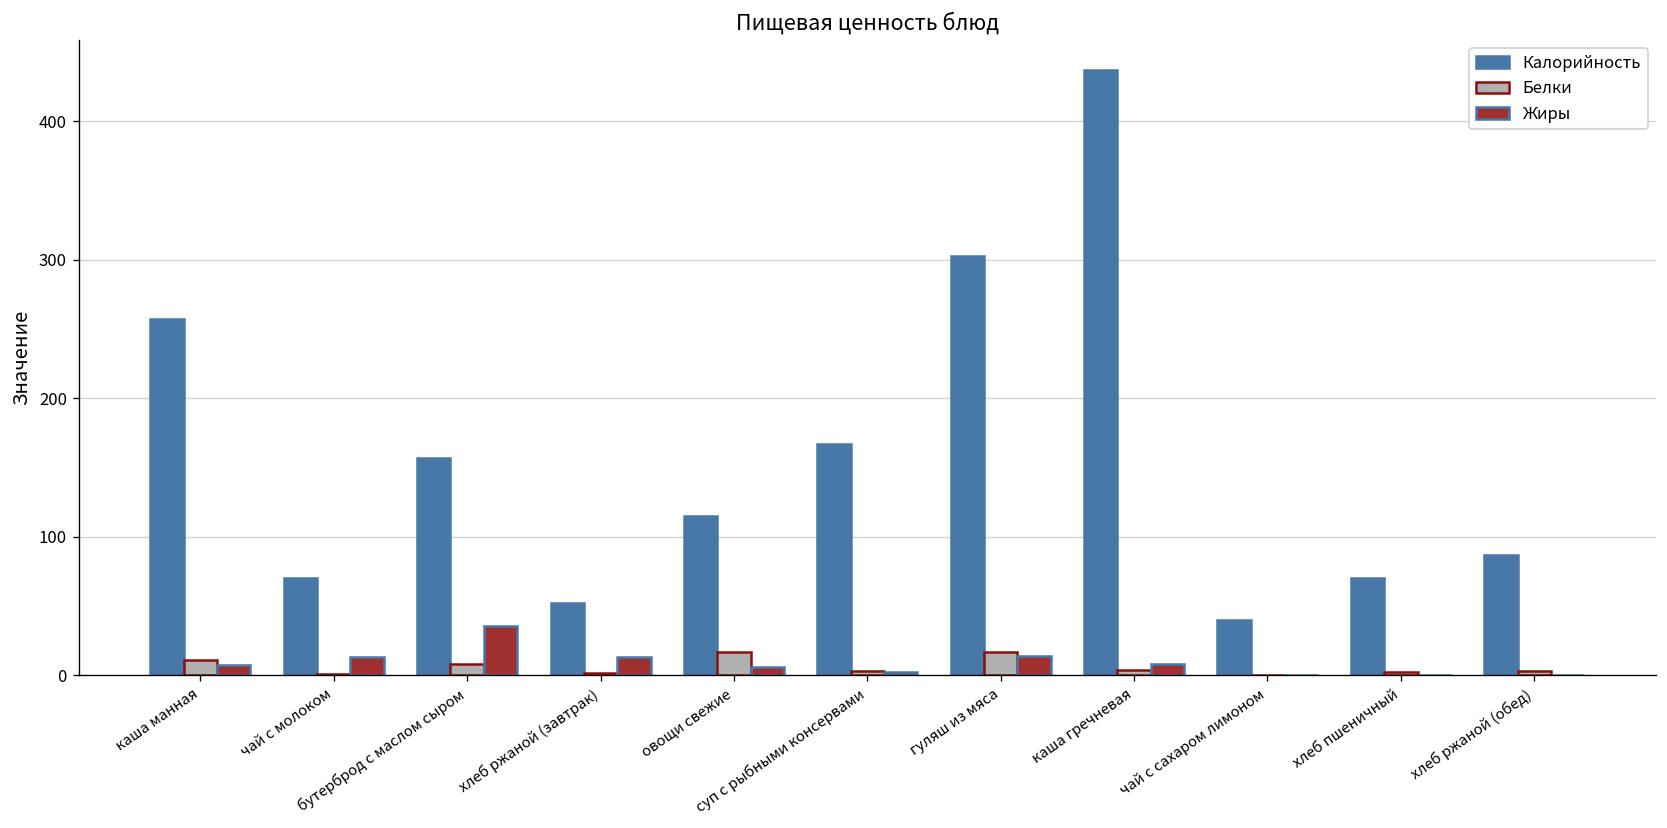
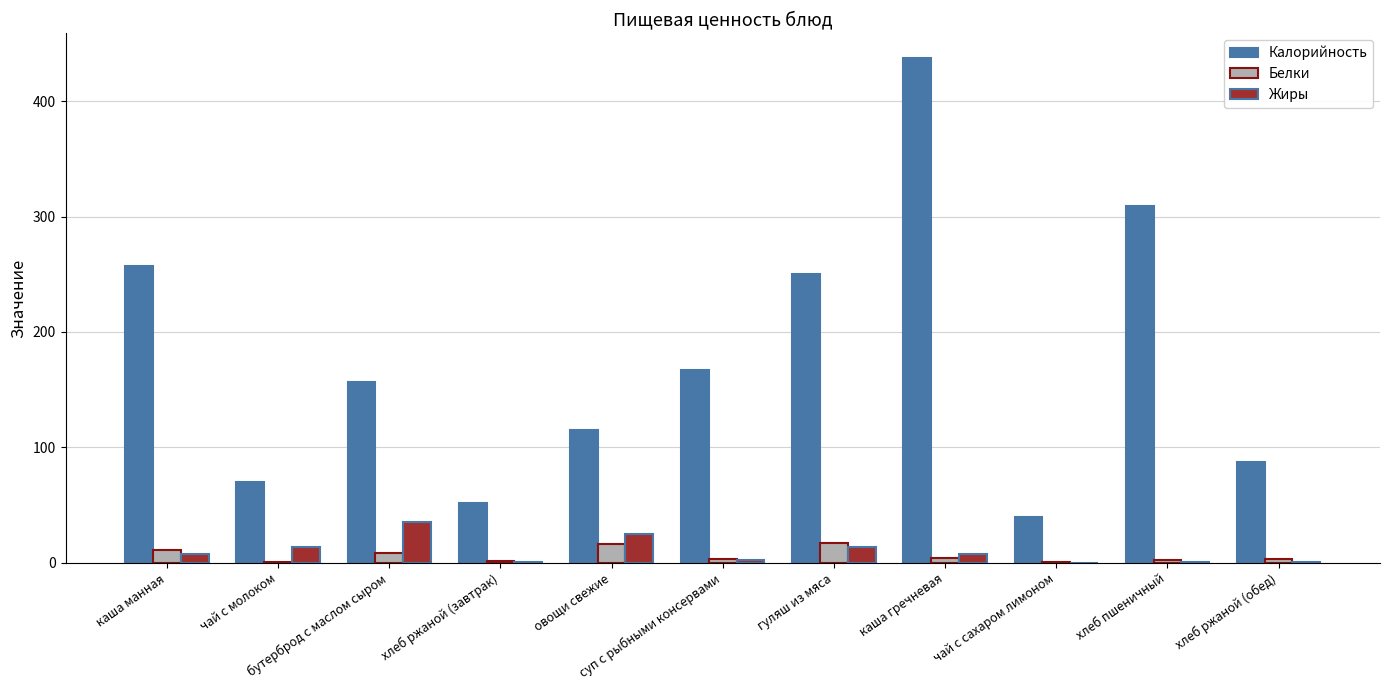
Жиры, хлеб ржаной (завтрак): 13 -> 1
Жиры, овощи свежие: 6 -> 25
Калорийность, гуляш из мяса: 303 -> 250
Калорийность, хлеб пшеничный: 71 -> 309
